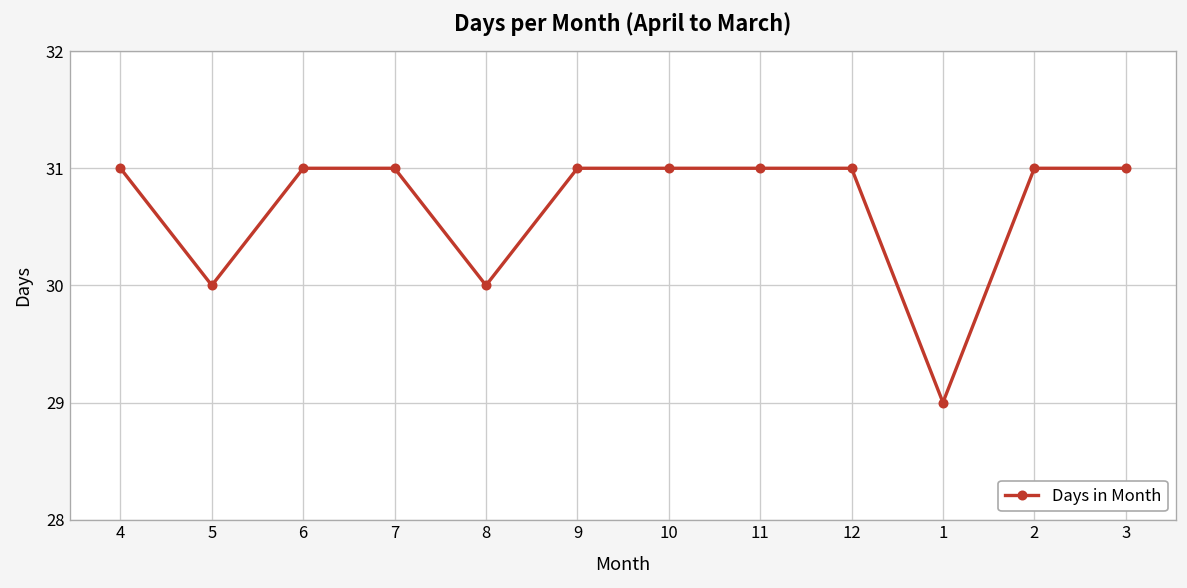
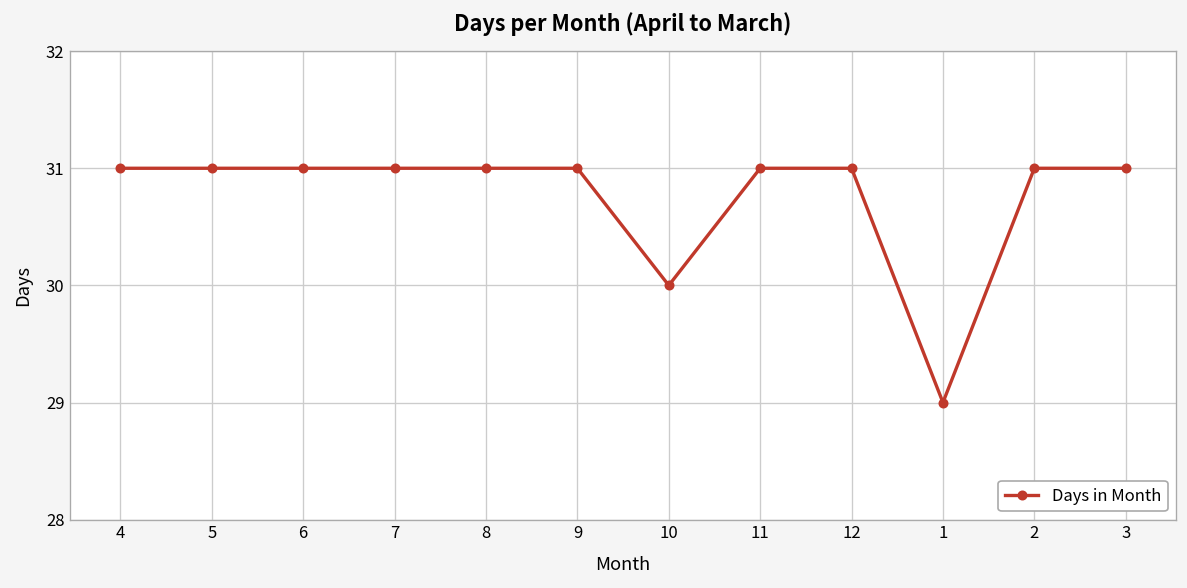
5: 30 -> 31
8: 30 -> 31
10: 31 -> 30
